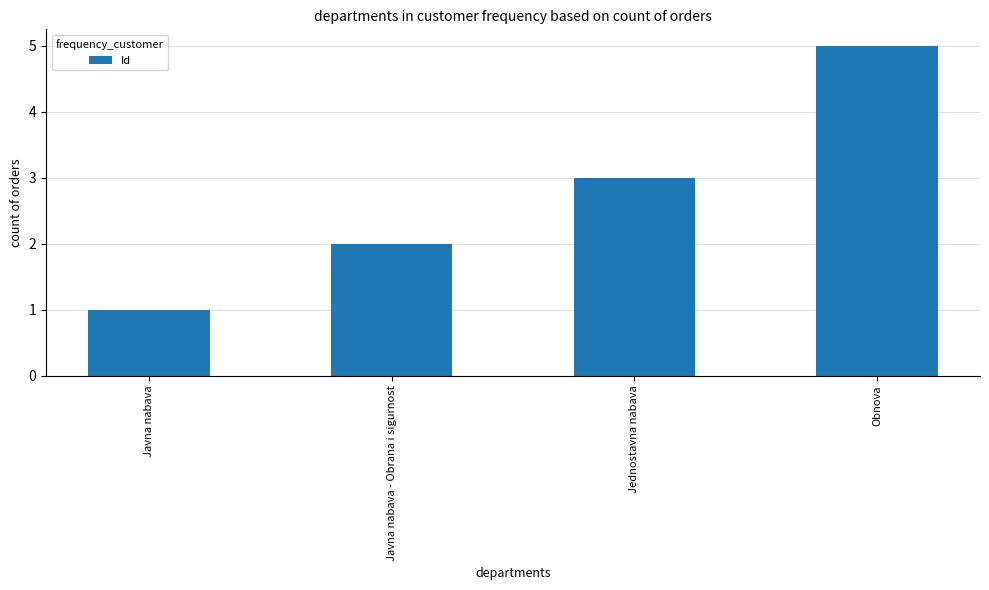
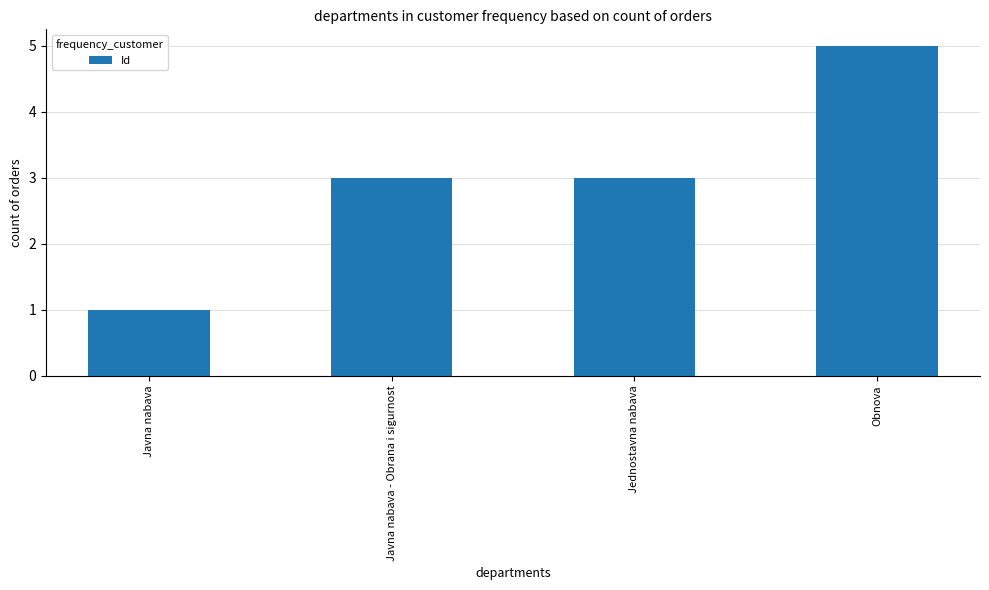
Javna nabava - Obrana i sigurnost: 2 -> 3
